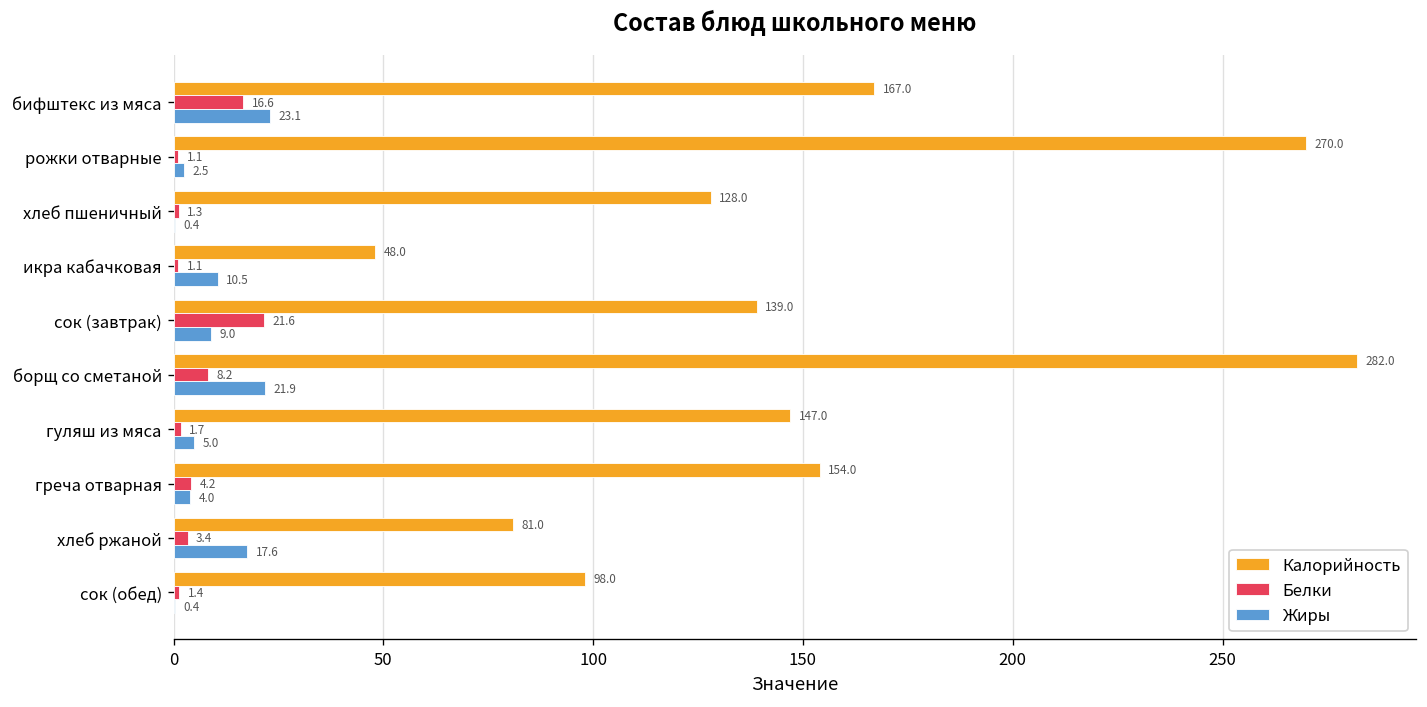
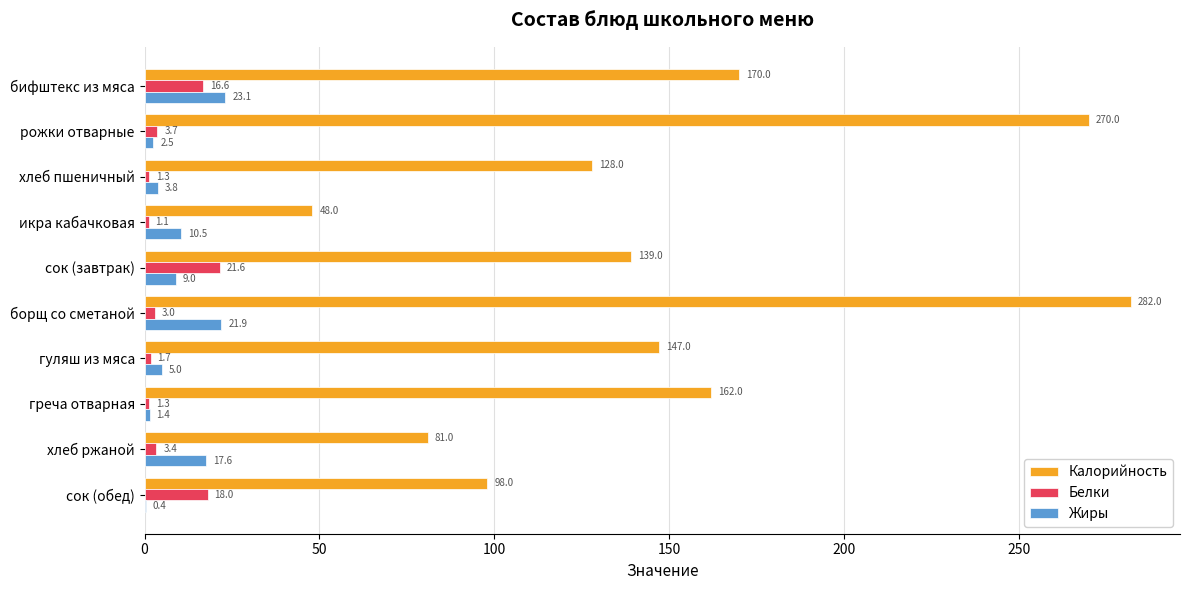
Калорийность, бифштекс из мяса: 167.0 -> 170.0
Белки, рожки отварные: 1.1 -> 3.7
Жиры, хлеб пшеничный: 0.4 -> 3.8
Белки, борщ со сметаной: 8.2 -> 3.0
Калорийность, греча отварная: 154.0 -> 162.0
Белки, греча отварная: 4.2 -> 1.3
Жиры, греча отварная: 4.0 -> 1.4
Белки, сок (обед): 1.4 -> 18.0
